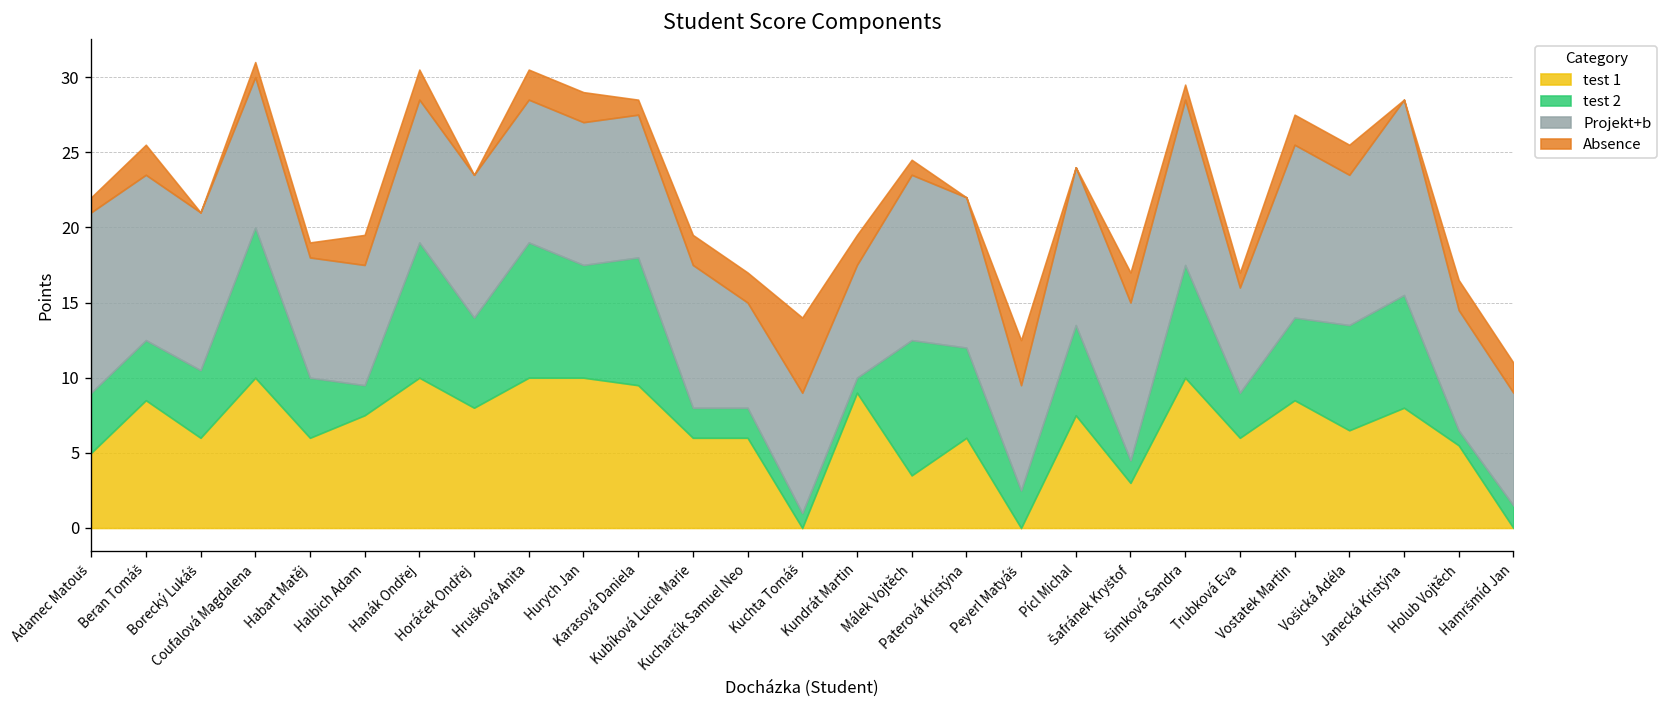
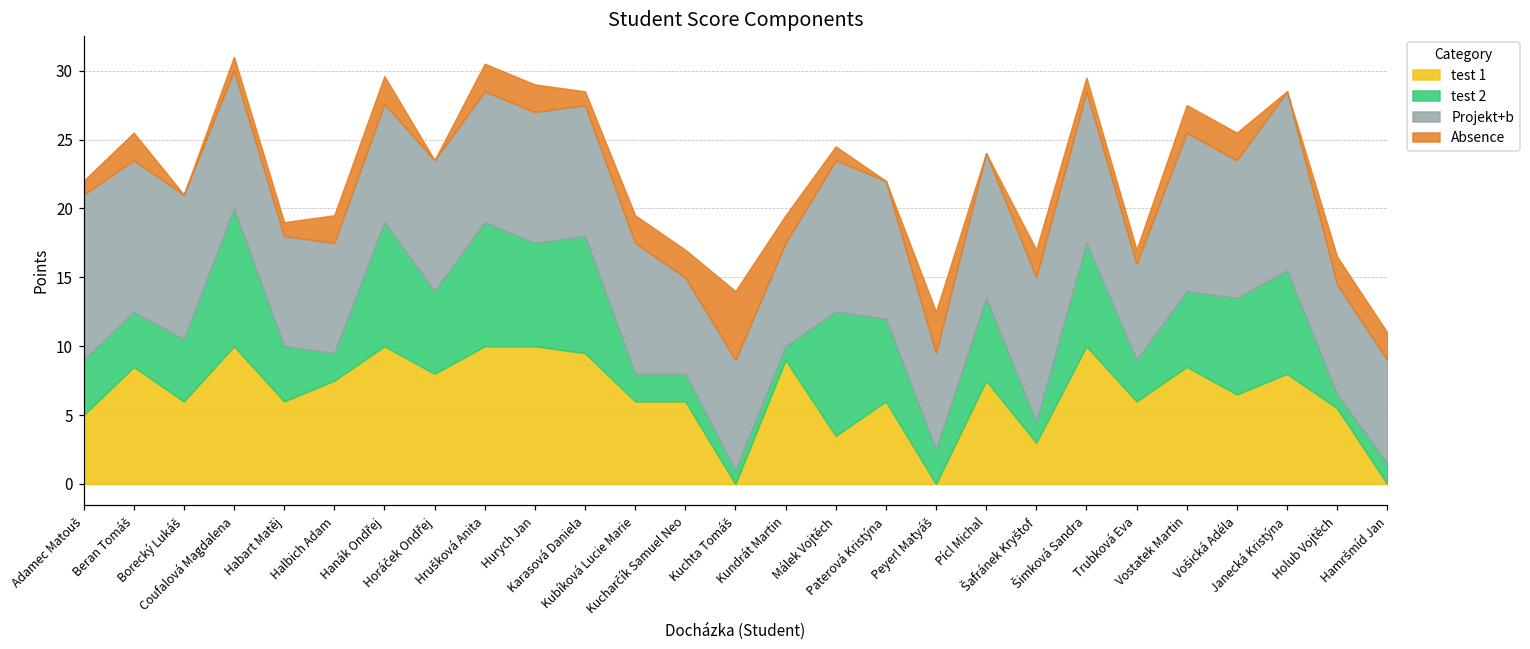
Projekt+b, Hanák Ondřej: 9.5 -> 8.6
